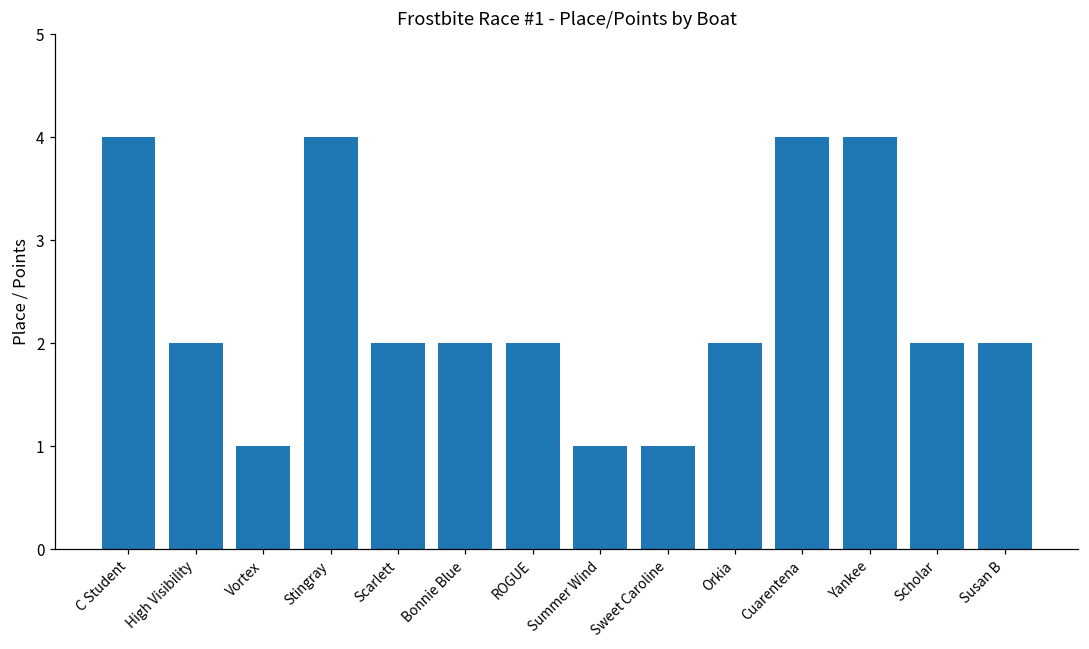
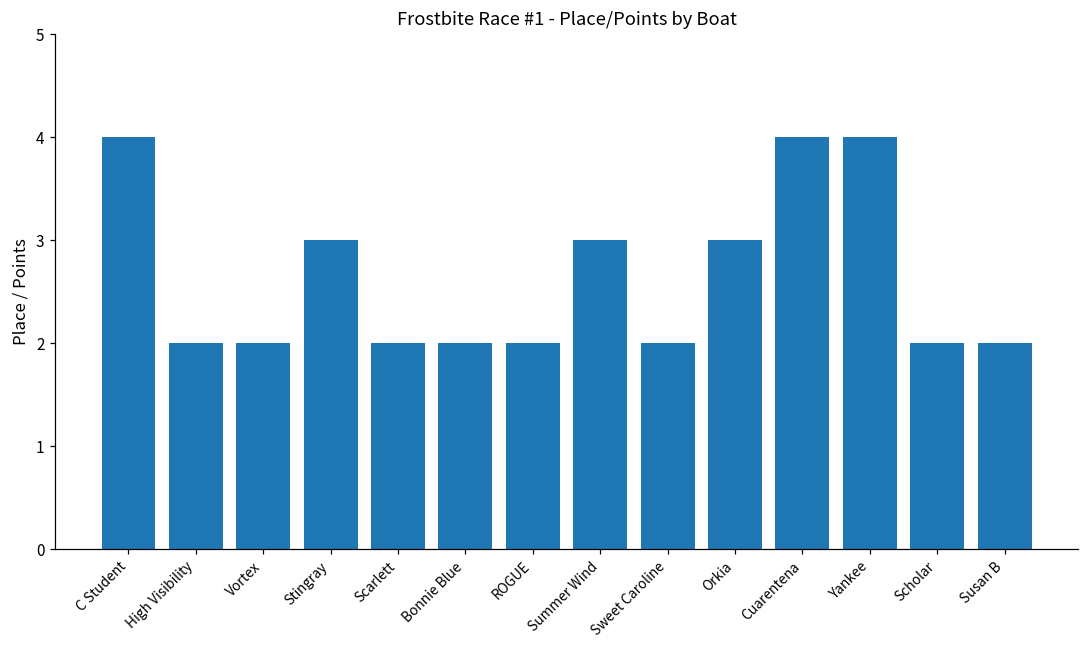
Vortex: 1 -> 2
Stingray: 4 -> 3
Summer Wind: 1 -> 3
Sweet Caroline: 1 -> 2
Orkia: 2 -> 3
